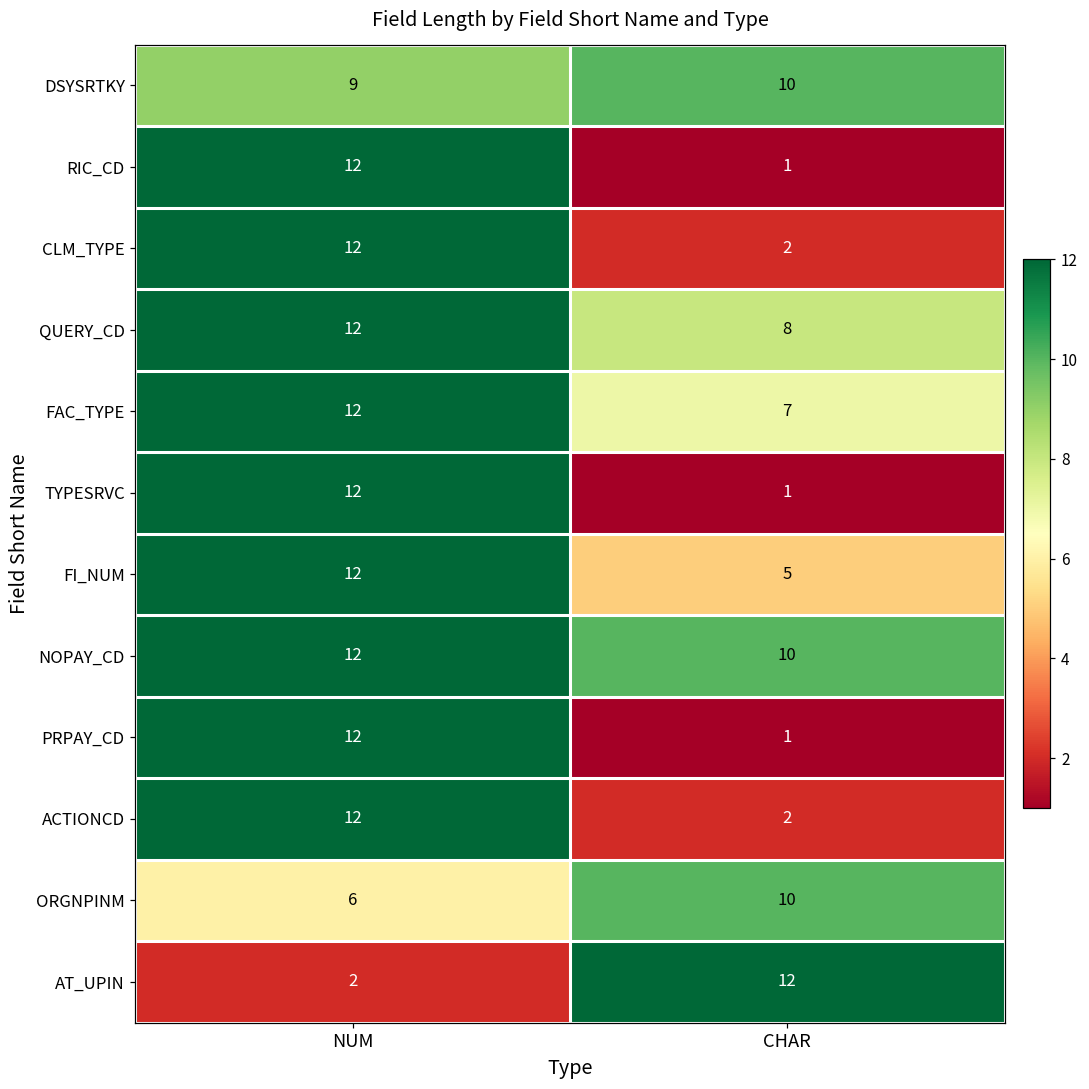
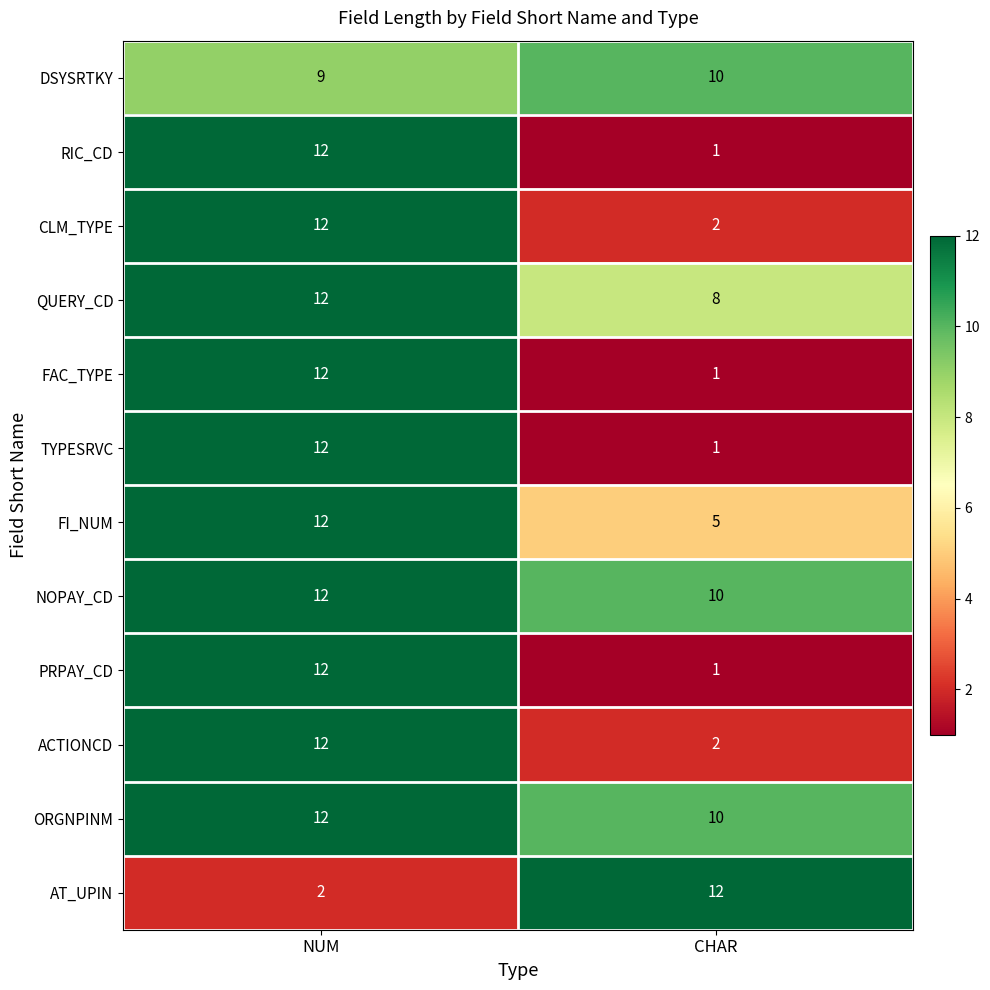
FAC_TYPE, CHAR: 7 -> 1
ORGNPINM, NUM: 6 -> 12
